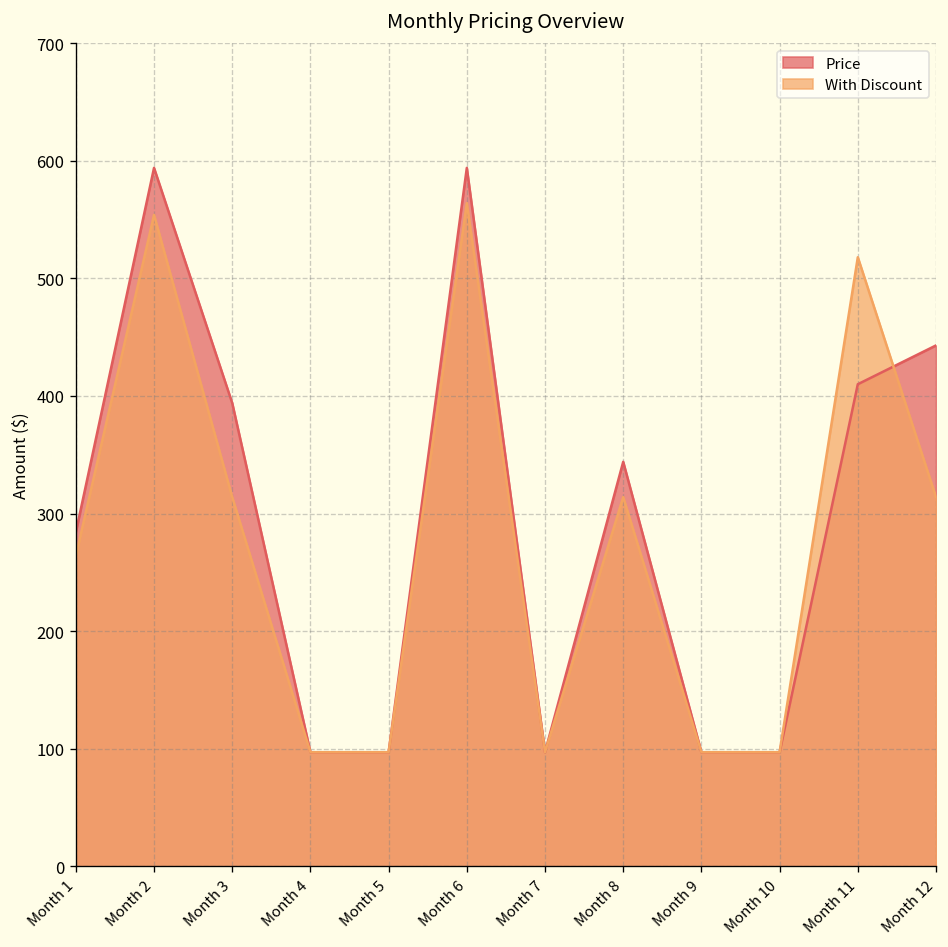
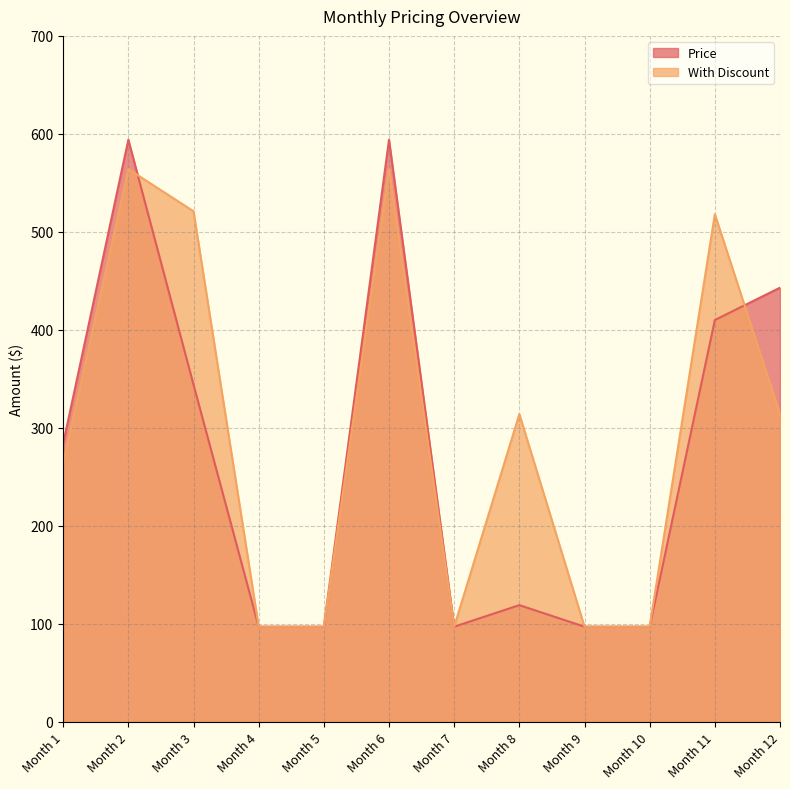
With Discount, Month 2: 550 -> 560
Price, Month 3: 390 -> 340
With Discount, Month 3: 310 -> 520
Price, Month 8: 340 -> 120
